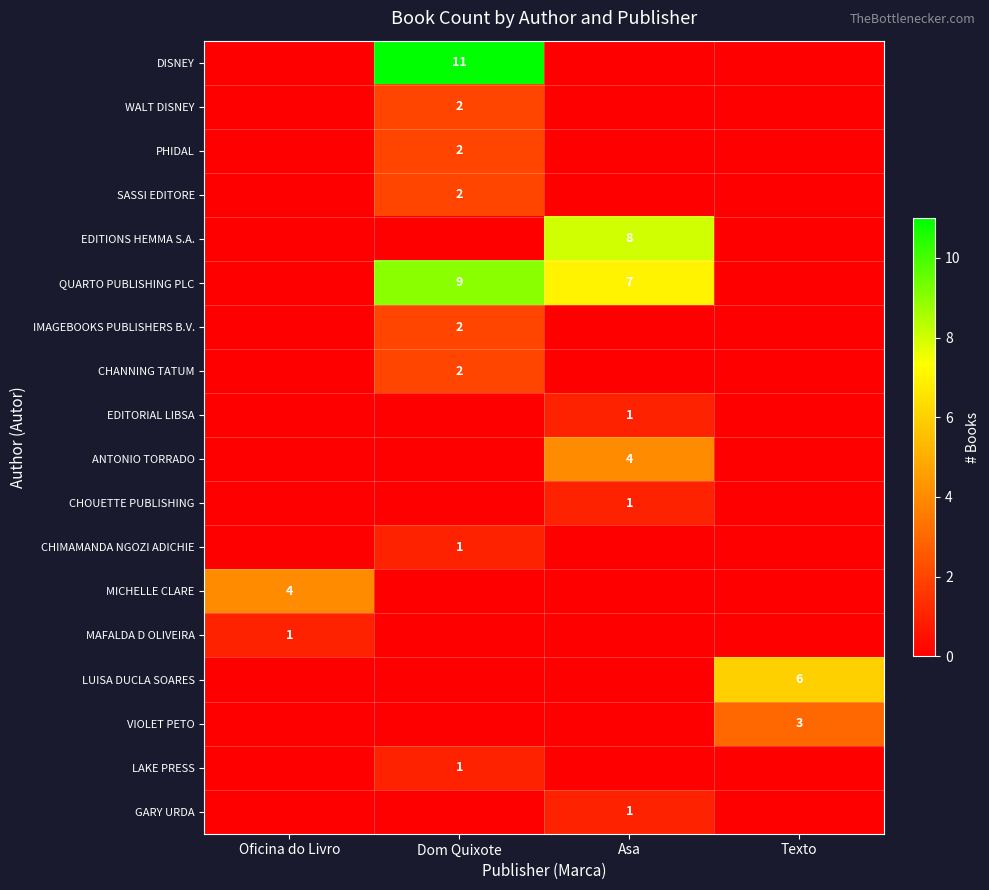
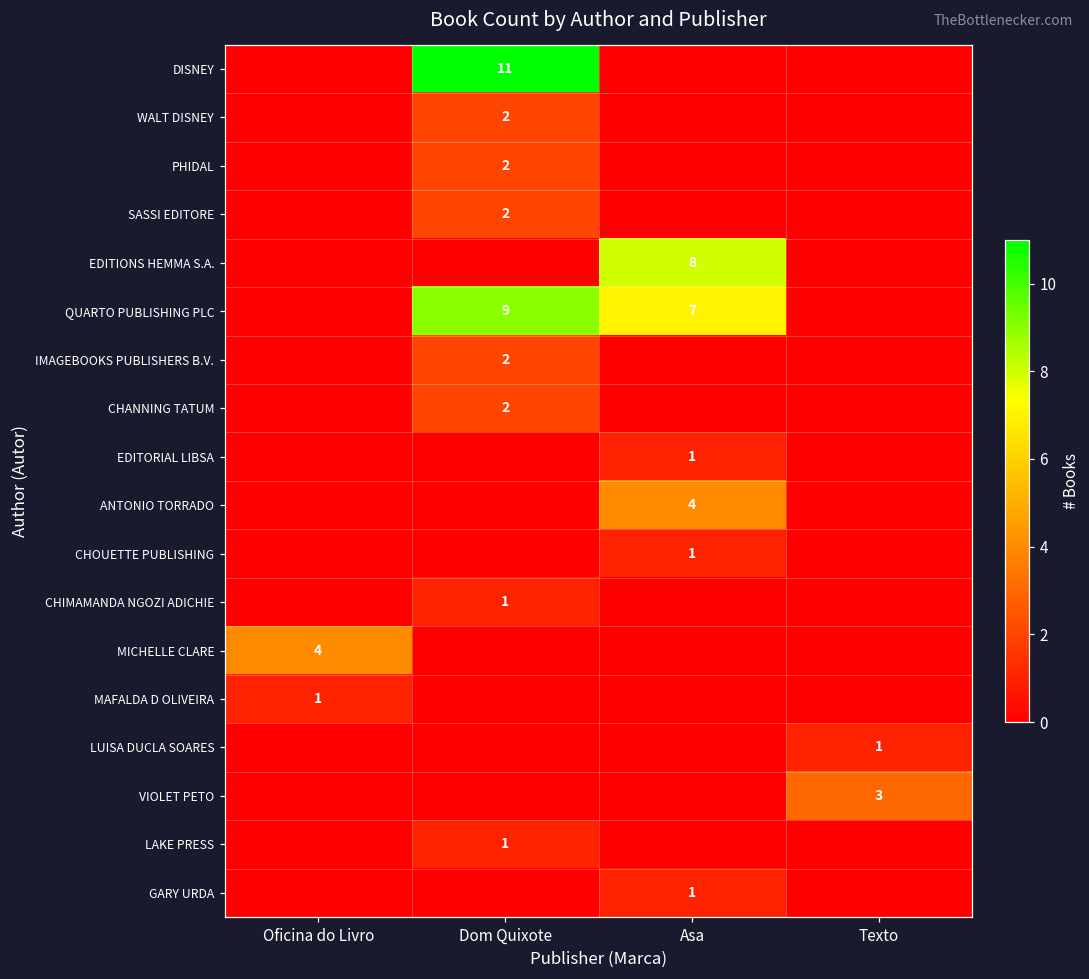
LUISA DUCLA SOARES, Texto: 6 -> 1
